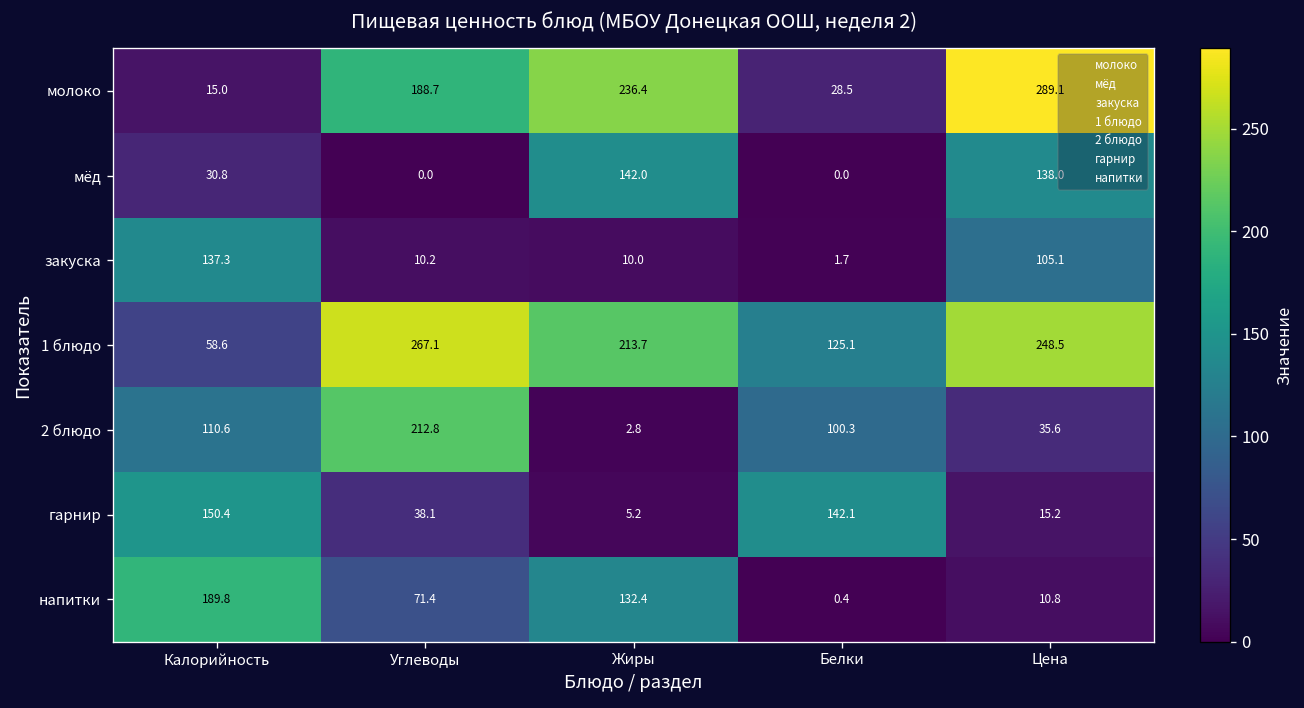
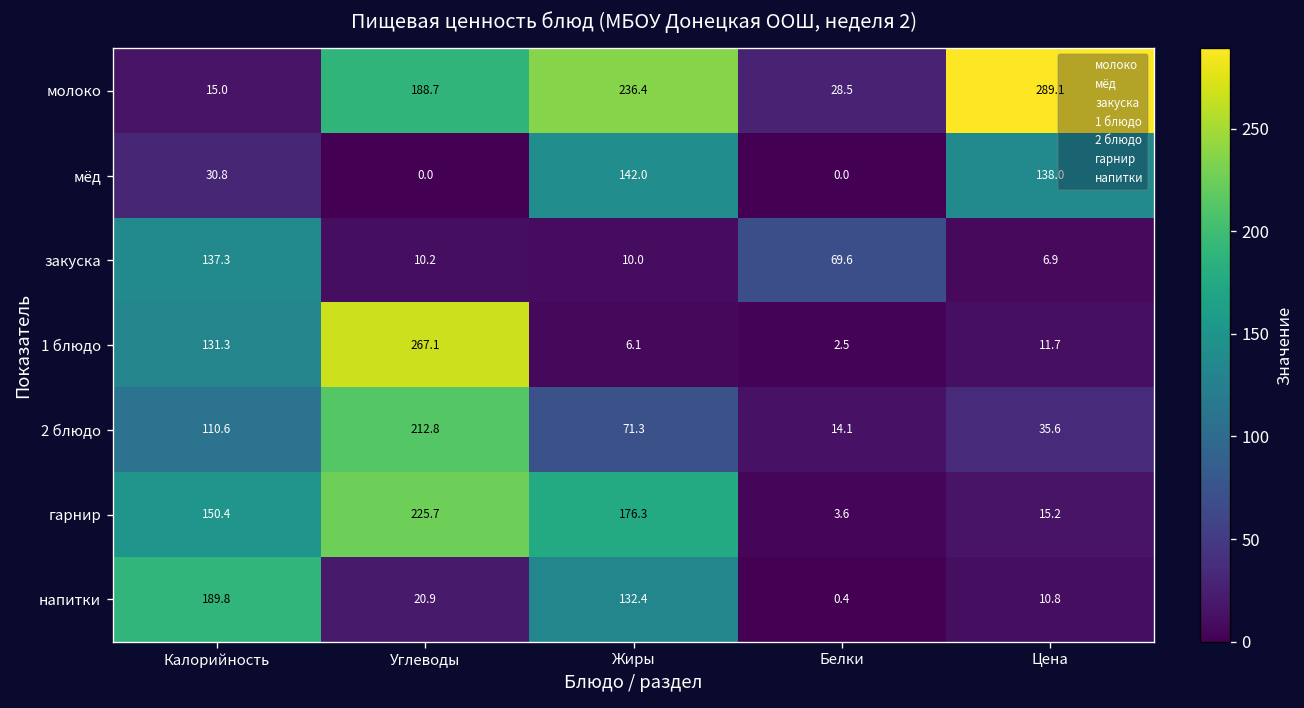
закуска, Белки: 1.7 -> 69.6
закуска, Цена: 105.1 -> 6.9
1 блюдо, Калорийность: 58.6 -> 131.3
1 блюдо, Жиры: 213.7 -> 6.1
1 блюдо, Белки: 125.1 -> 2.5
1 блюдо, Цена: 248.5 -> 11.7
2 блюдо, Жиры: 2.8 -> 71.3
2 блюдо, Белки: 100.3 -> 14.1
гарнир, Углеводы: 38.1 -> 225.7
гарнир, Жиры: 5.2 -> 176.3
гарнир, Белки: 142.1 -> 3.6
напитки, Углеводы: 71.4 -> 20.9
